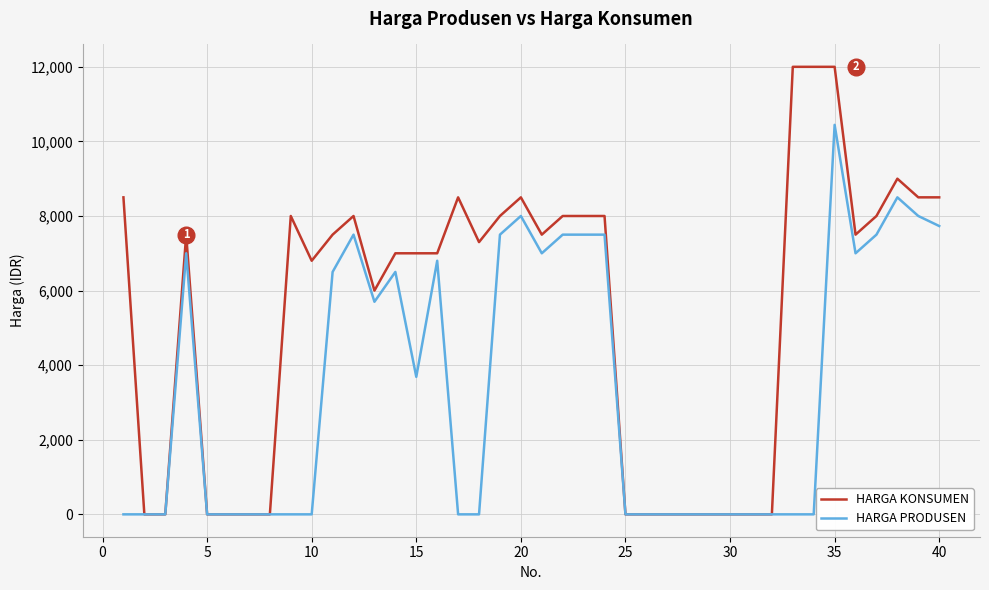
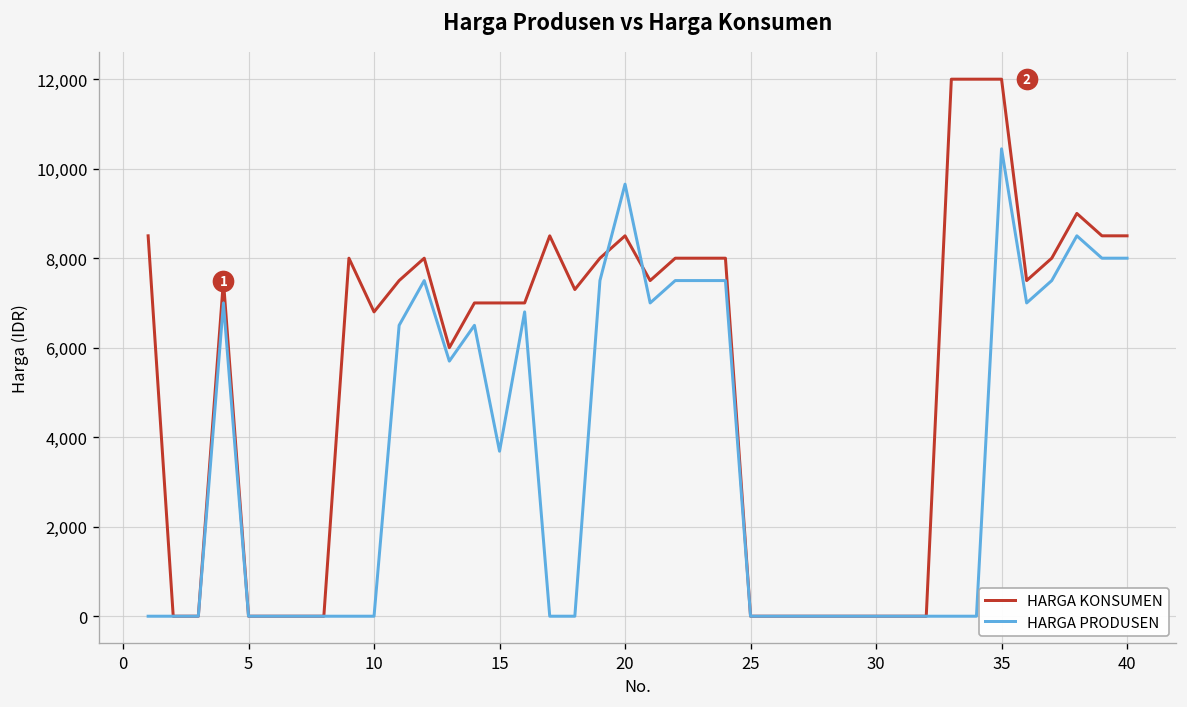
HARGA PRODUSEN, 20: 8,000 -> 9,700
HARGA PRODUSEN, 40: 7,700 -> 8,000
